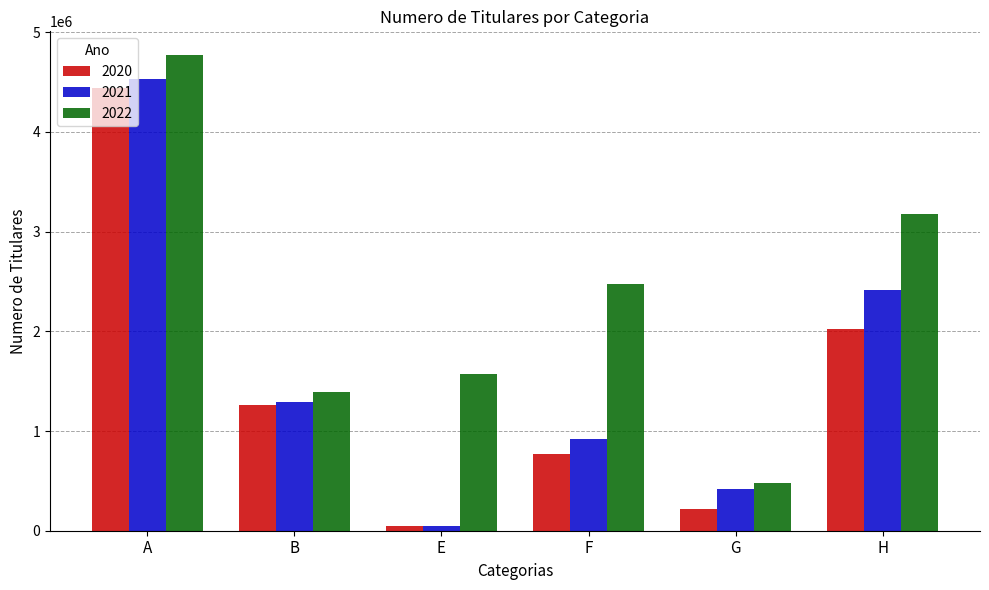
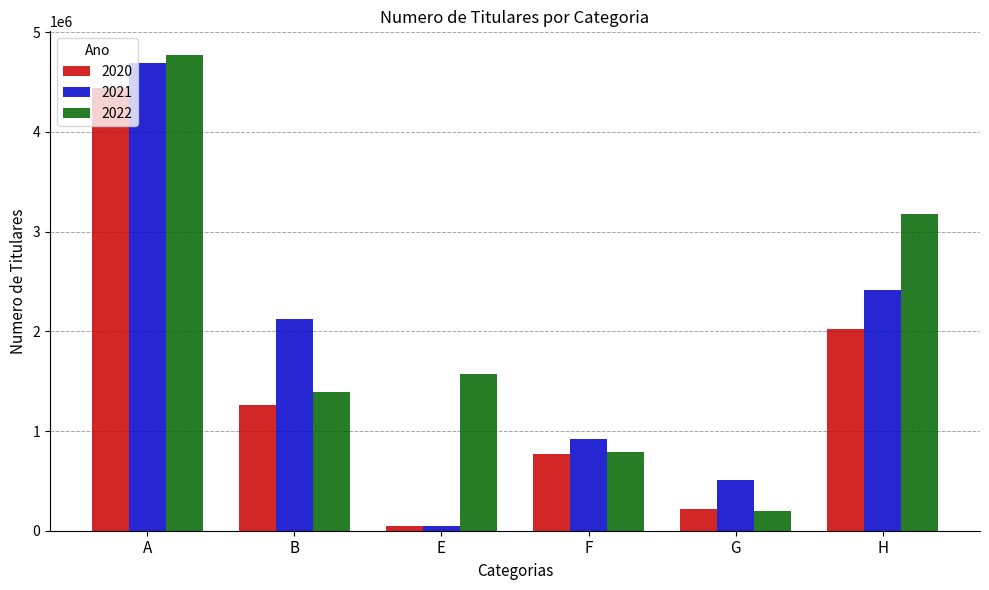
2021, A: 4500000 -> 4700000
2021, B: 1300000 -> 2100000
2022, F: 2500000 -> 800000
2021, G: 400000 -> 500000
2022, G: 500000 -> 200000
